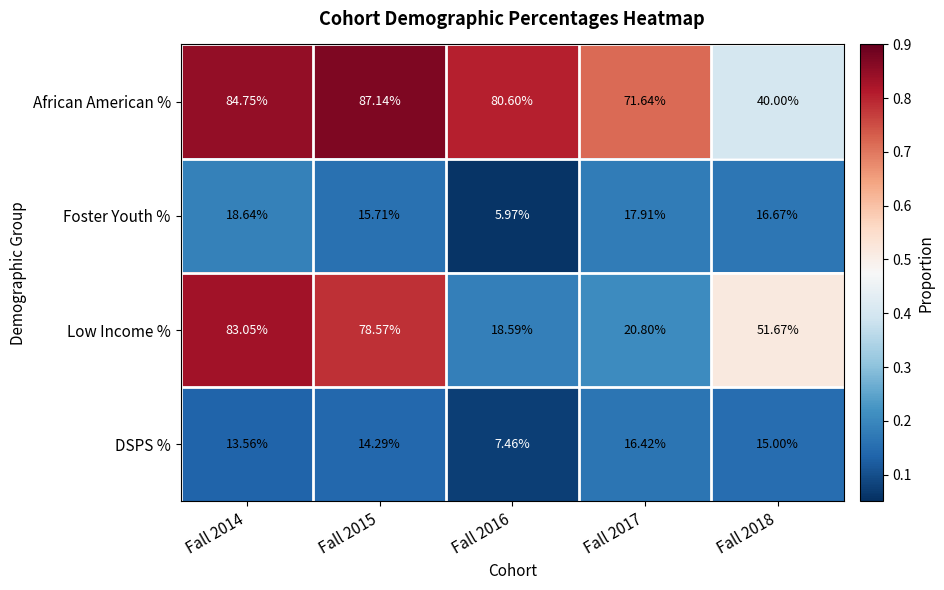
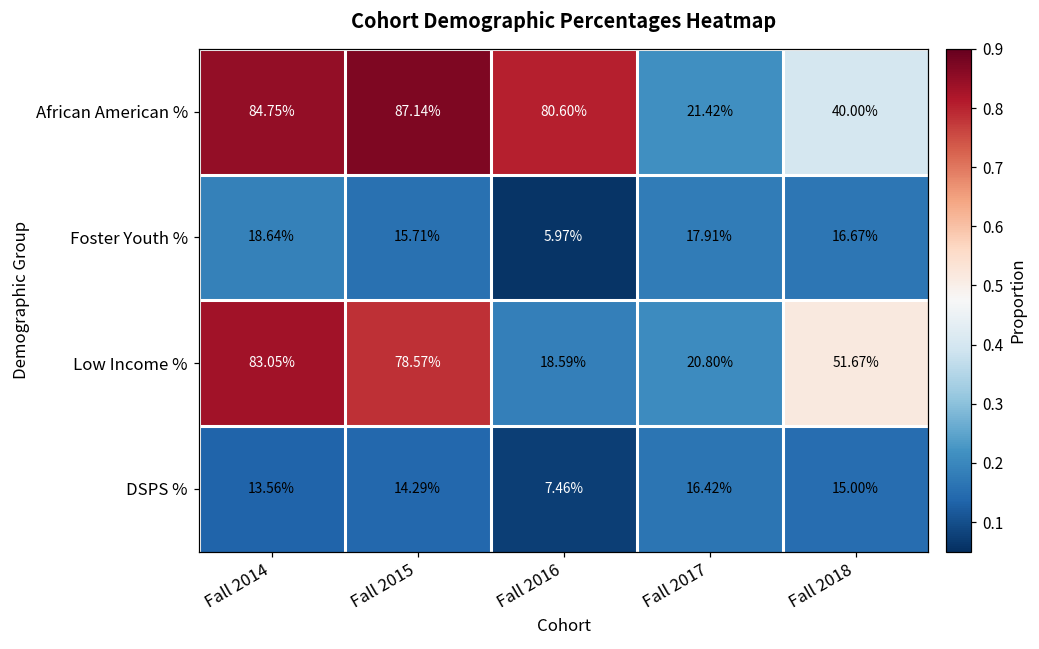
African American %, Fall 2017: 71.64% -> 21.42%
